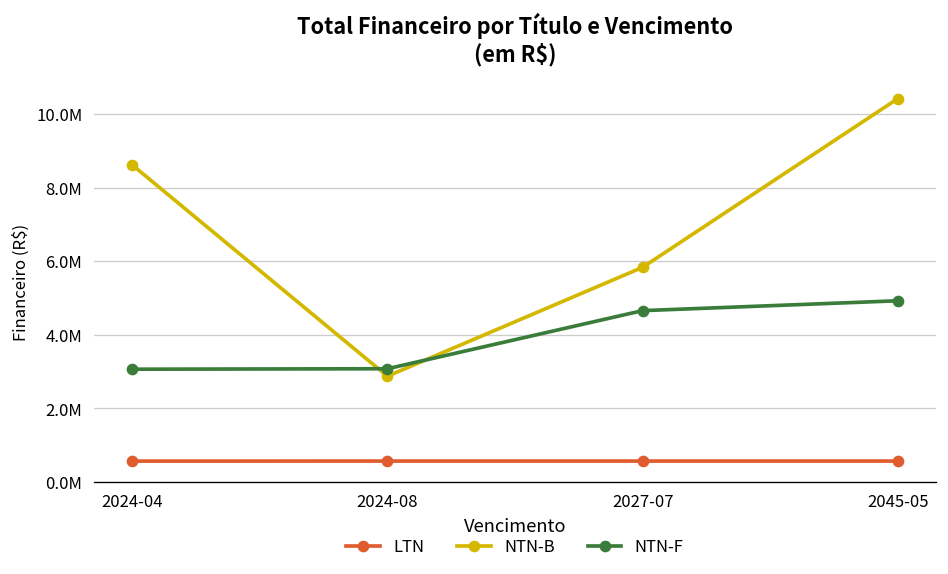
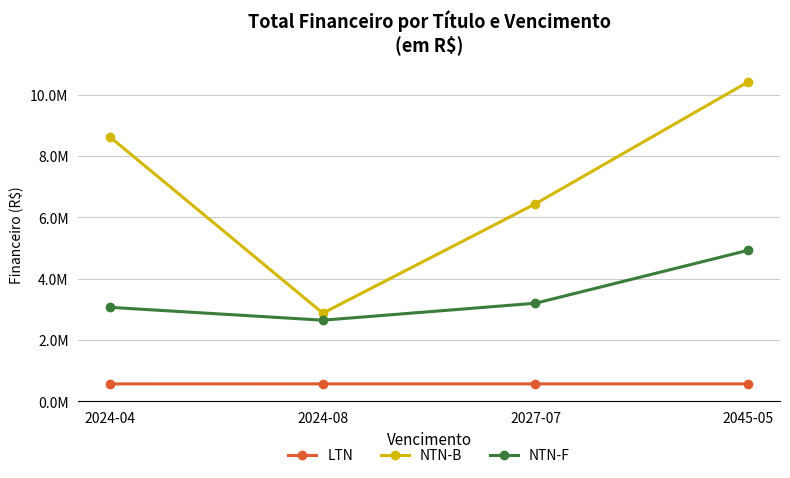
NTN-F, 2024-08: 3100000 -> 2600000
NTN-B, 2027-07: 5800000 -> 6400000
NTN-F, 2027-07: 4700000 -> 3200000
